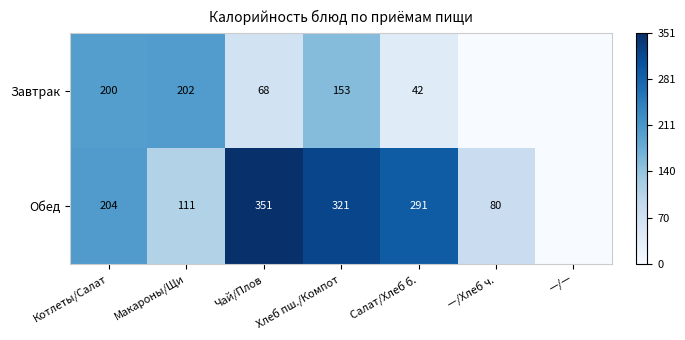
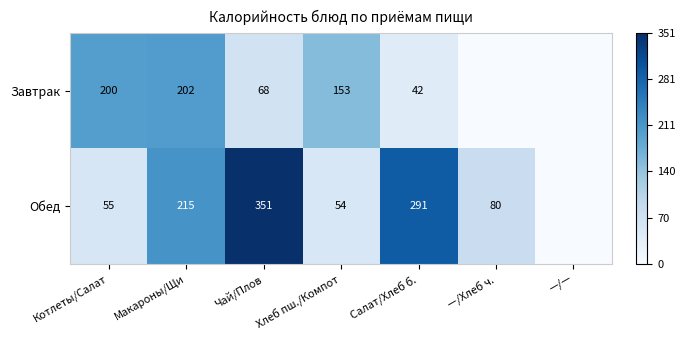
Обед, Котлеты/Салат: 204 -> 55
Обед, Макароны/Щи: 111 -> 215
Обед, Хлеб пш./Компот: 321 -> 54
